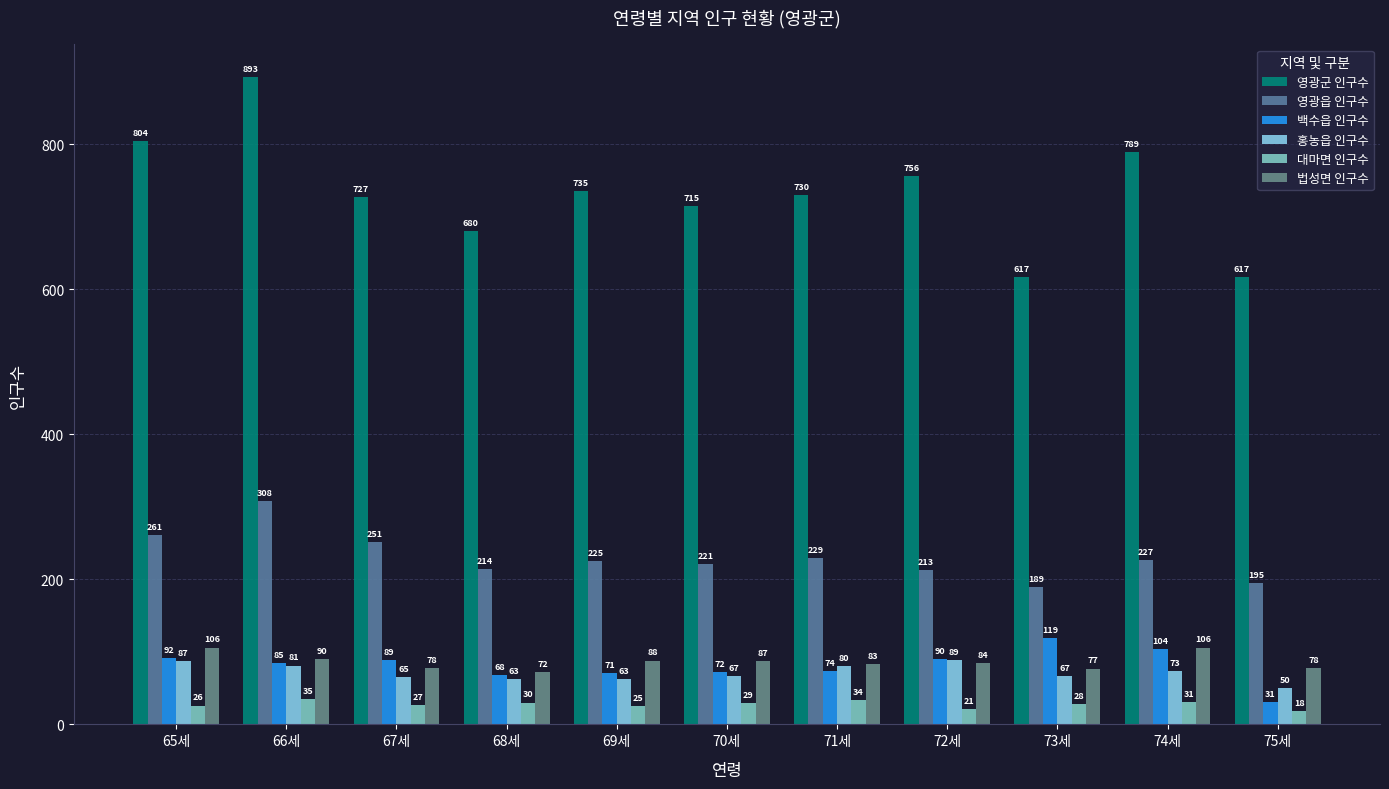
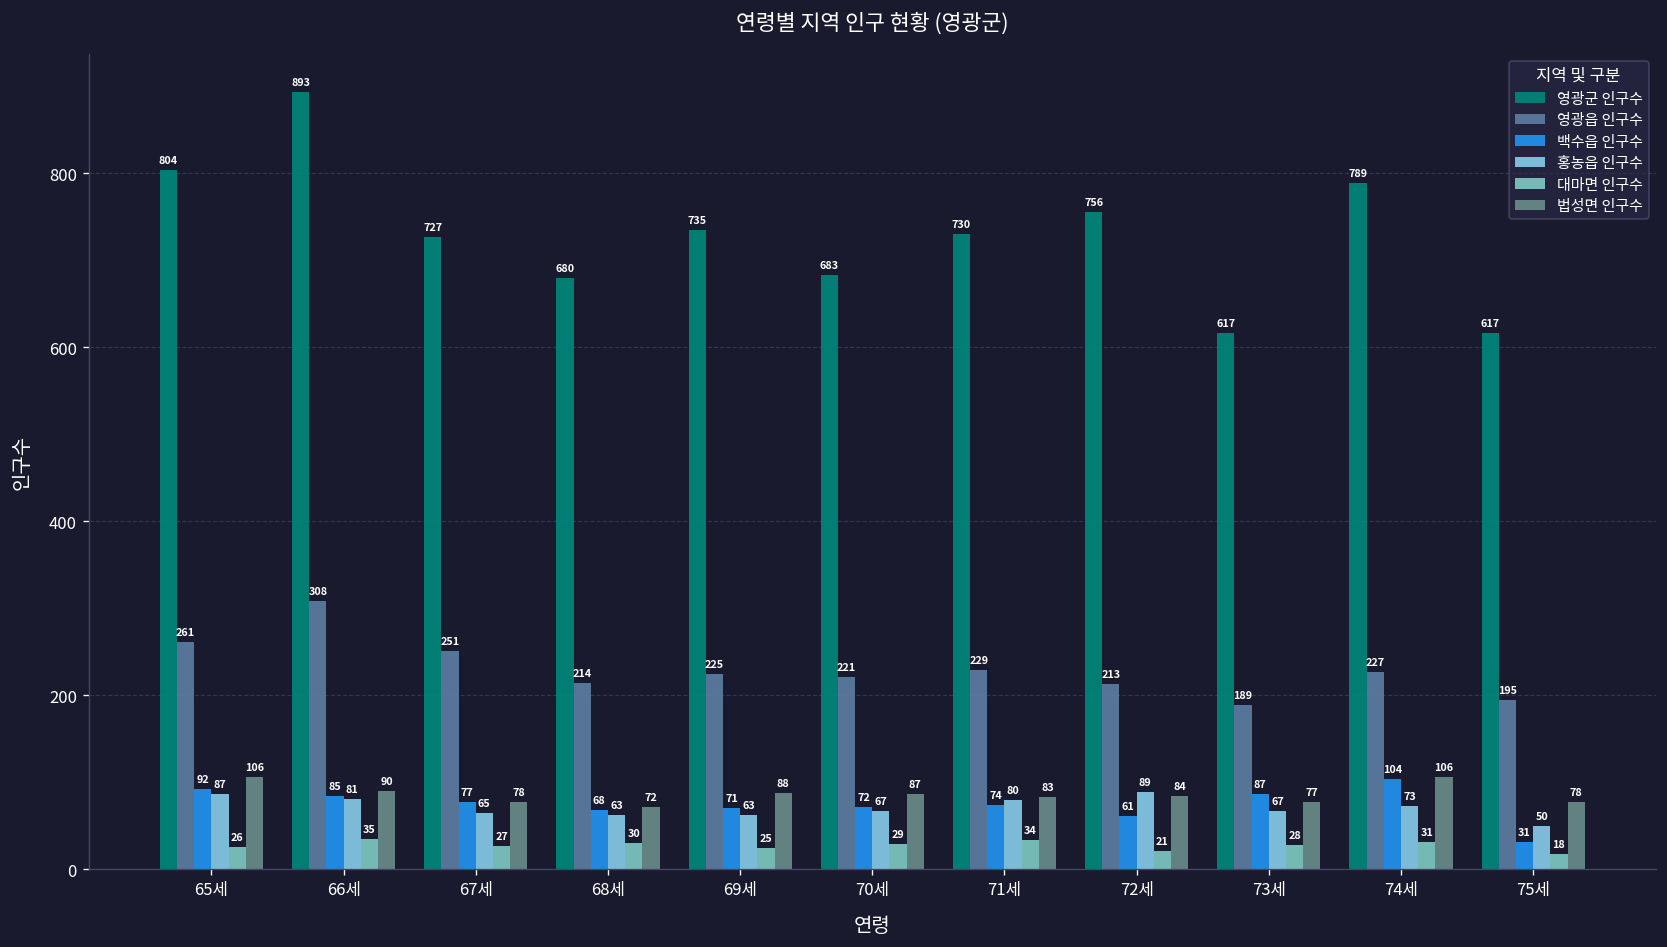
백수읍 인구수, 67세: 89 -> 77
영광군 인구수, 70세: 715 -> 683
백수읍 인구수, 72세: 90 -> 61
백수읍 인구수, 73세: 119 -> 87
